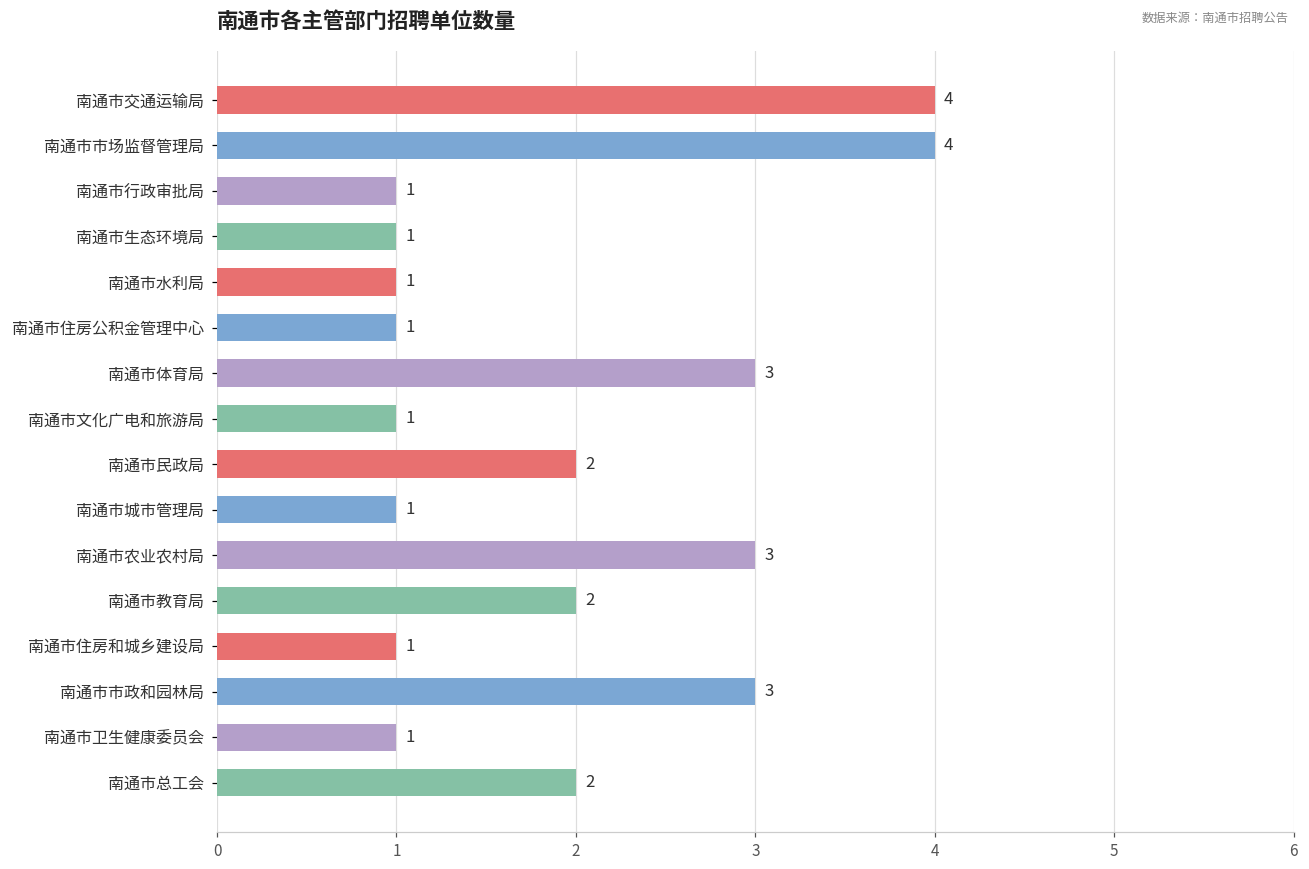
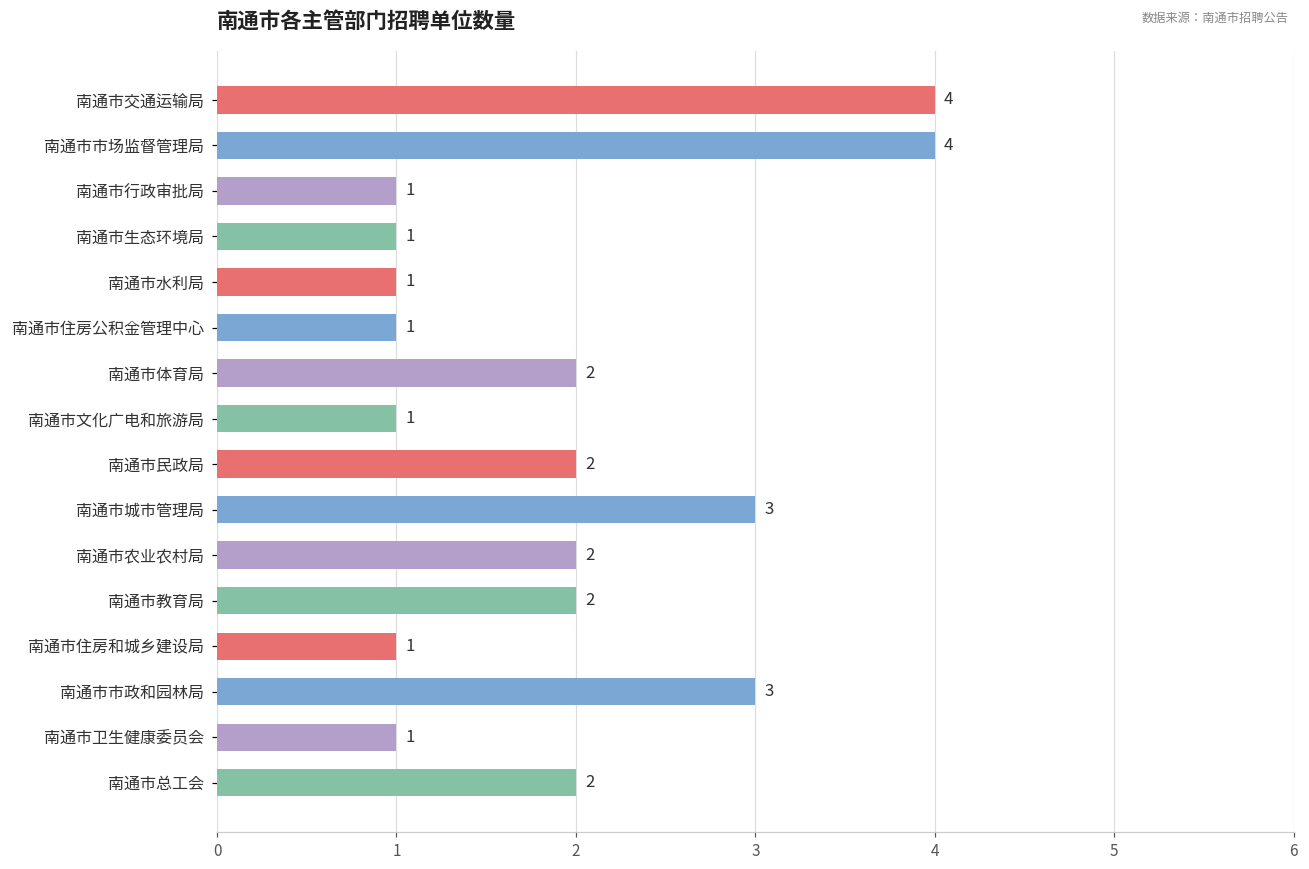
南通市体育局: 3 -> 2
南通市城市管理局: 1 -> 3
南通市农业农村局: 3 -> 2
